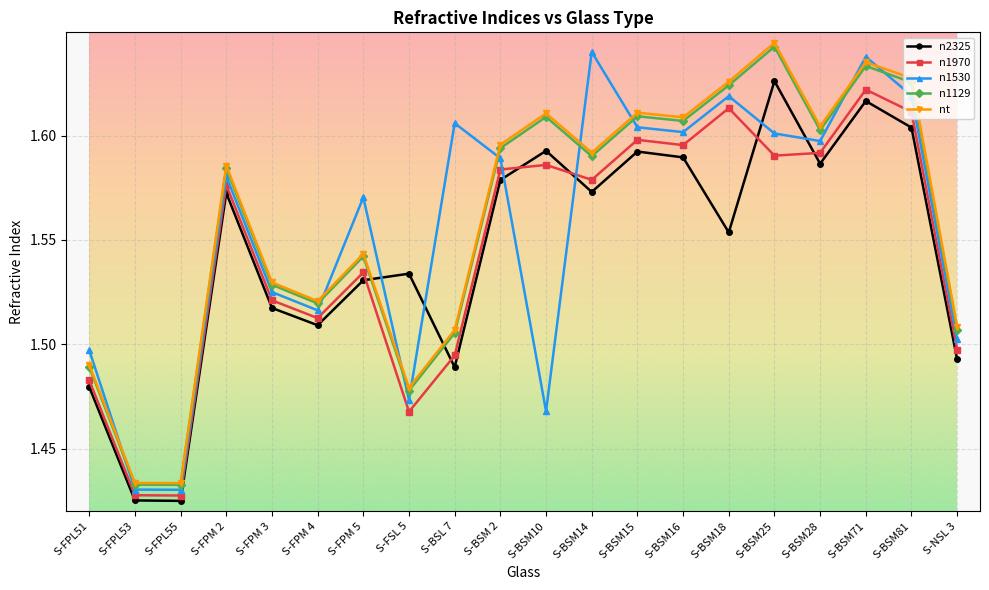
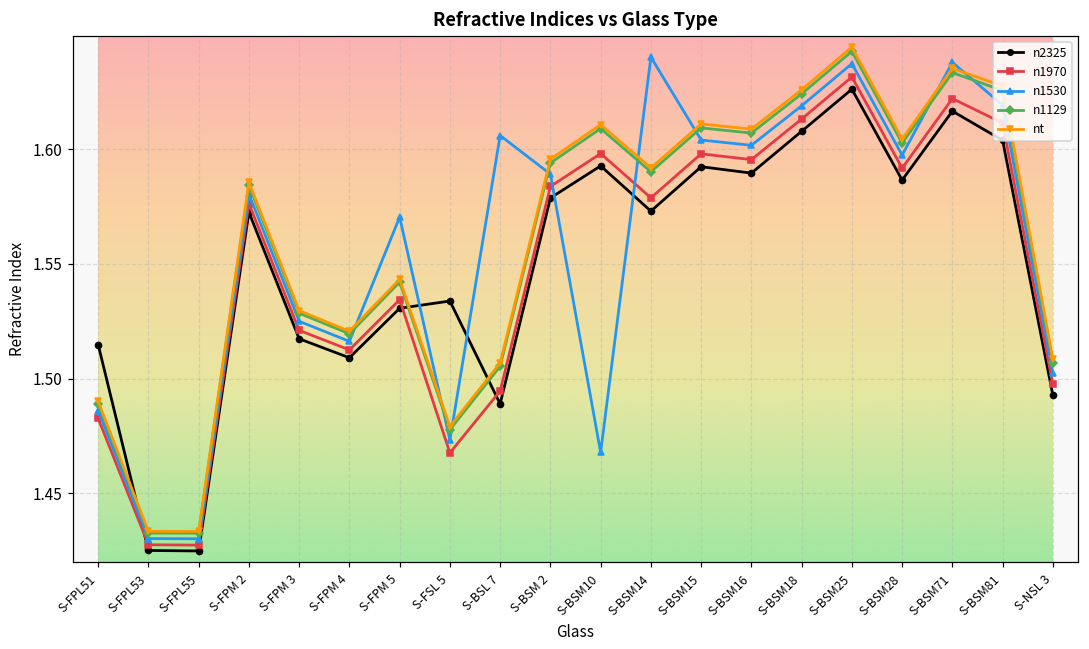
n2325, S-FPL51: 1.480 -> 1.515
n1530, S-FPL51: 1.497 -> 1.486
n1970, S-BSM10: 1.586 -> 1.598
n2325, S-BSM18: 1.554 -> 1.608
n1970, S-BSM25: 1.590 -> 1.631
n1530, S-BSM25: 1.601 -> 1.637
